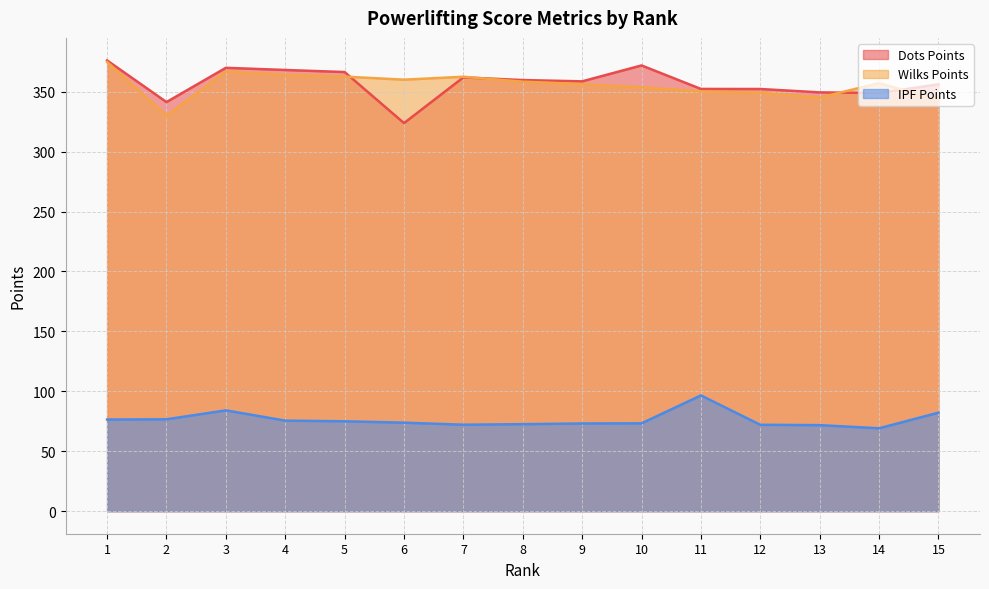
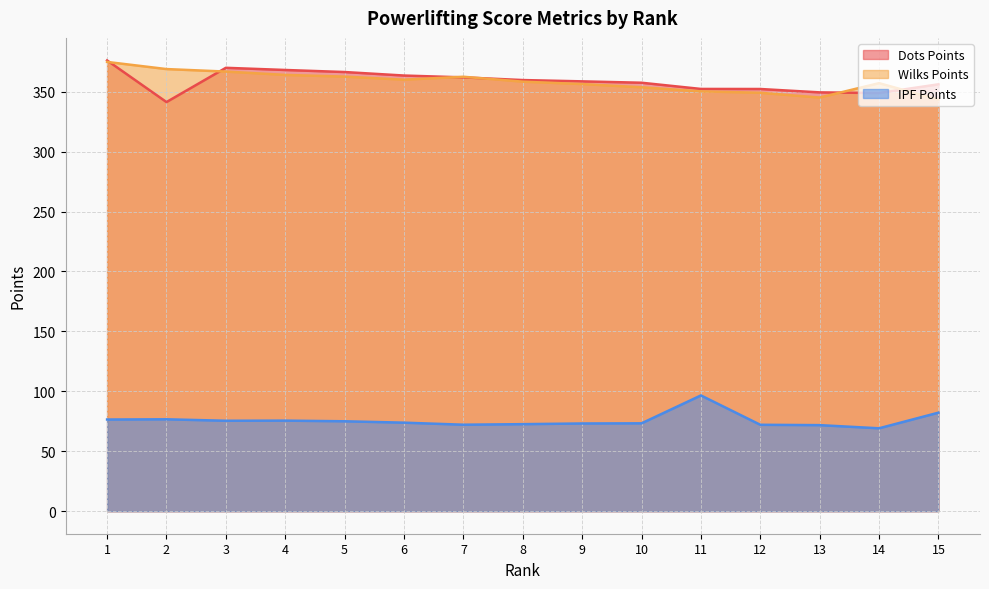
Wilks Points, 2: 330 -> 369
IPF Points, 3: 84 -> 75
Dots Points, 6: 324 -> 363
Dots Points, 10: 372 -> 357
